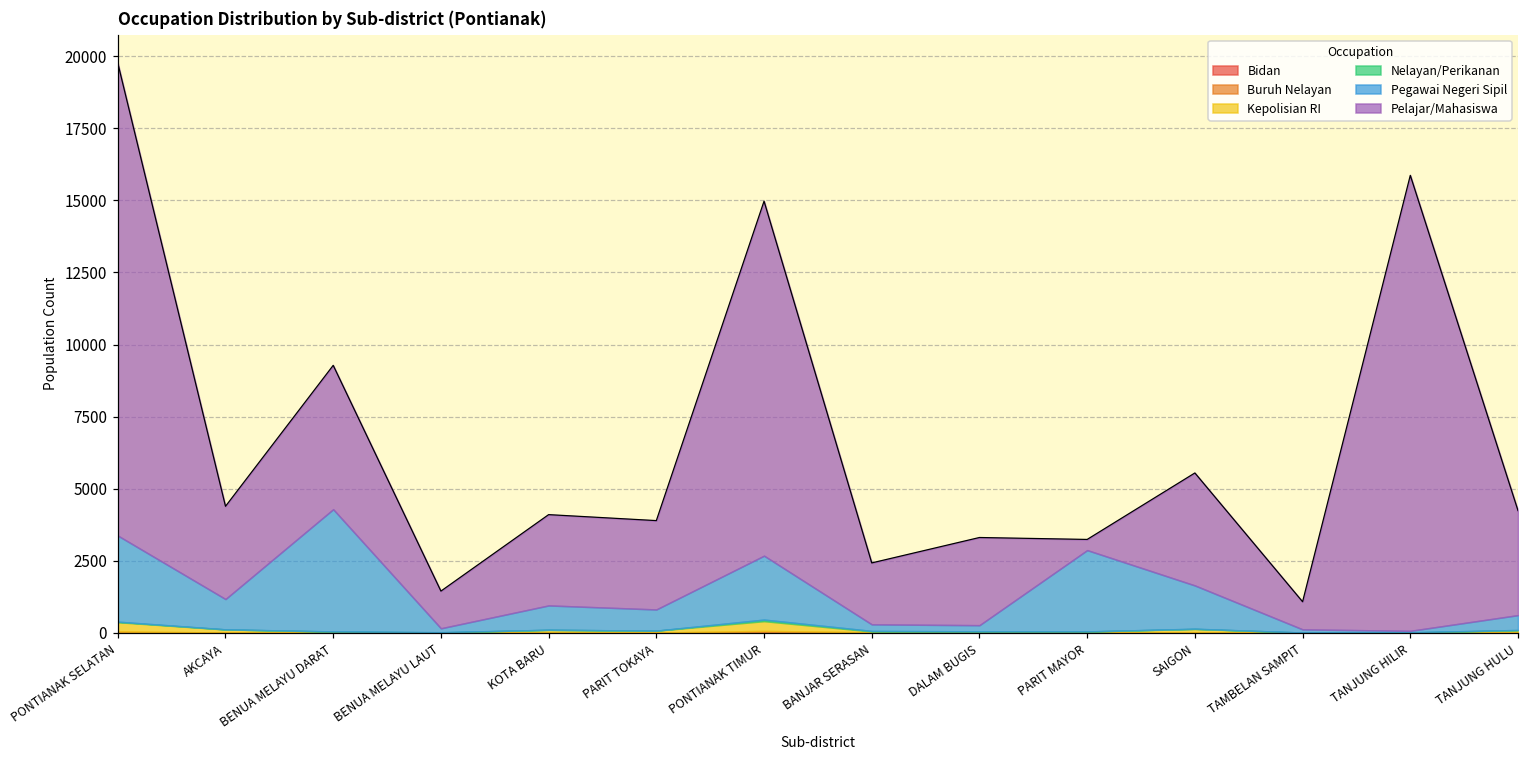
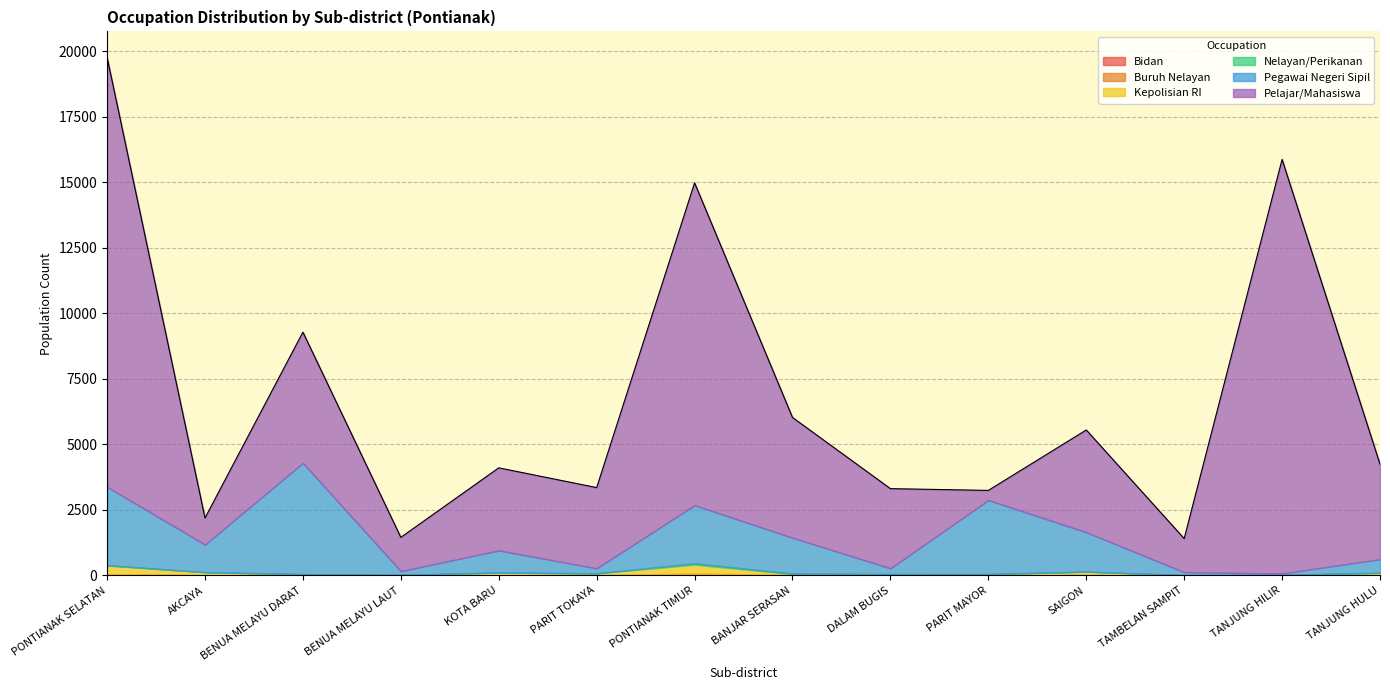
Pelajar/Mahasiswa, AKCAYA: 3200 -> 1000
Pegawai Negeri Sipil, PARIT TOKAYA: 700 -> 200
Pegawai Negeri Sipil, BANJAR SERASAN: 200 -> 1400
Pelajar/Mahasiswa, BANJAR SERASAN: 2100 -> 4600
Pelajar/Mahasiswa, TAMBELAN SAMPIT: 1000 -> 1300
